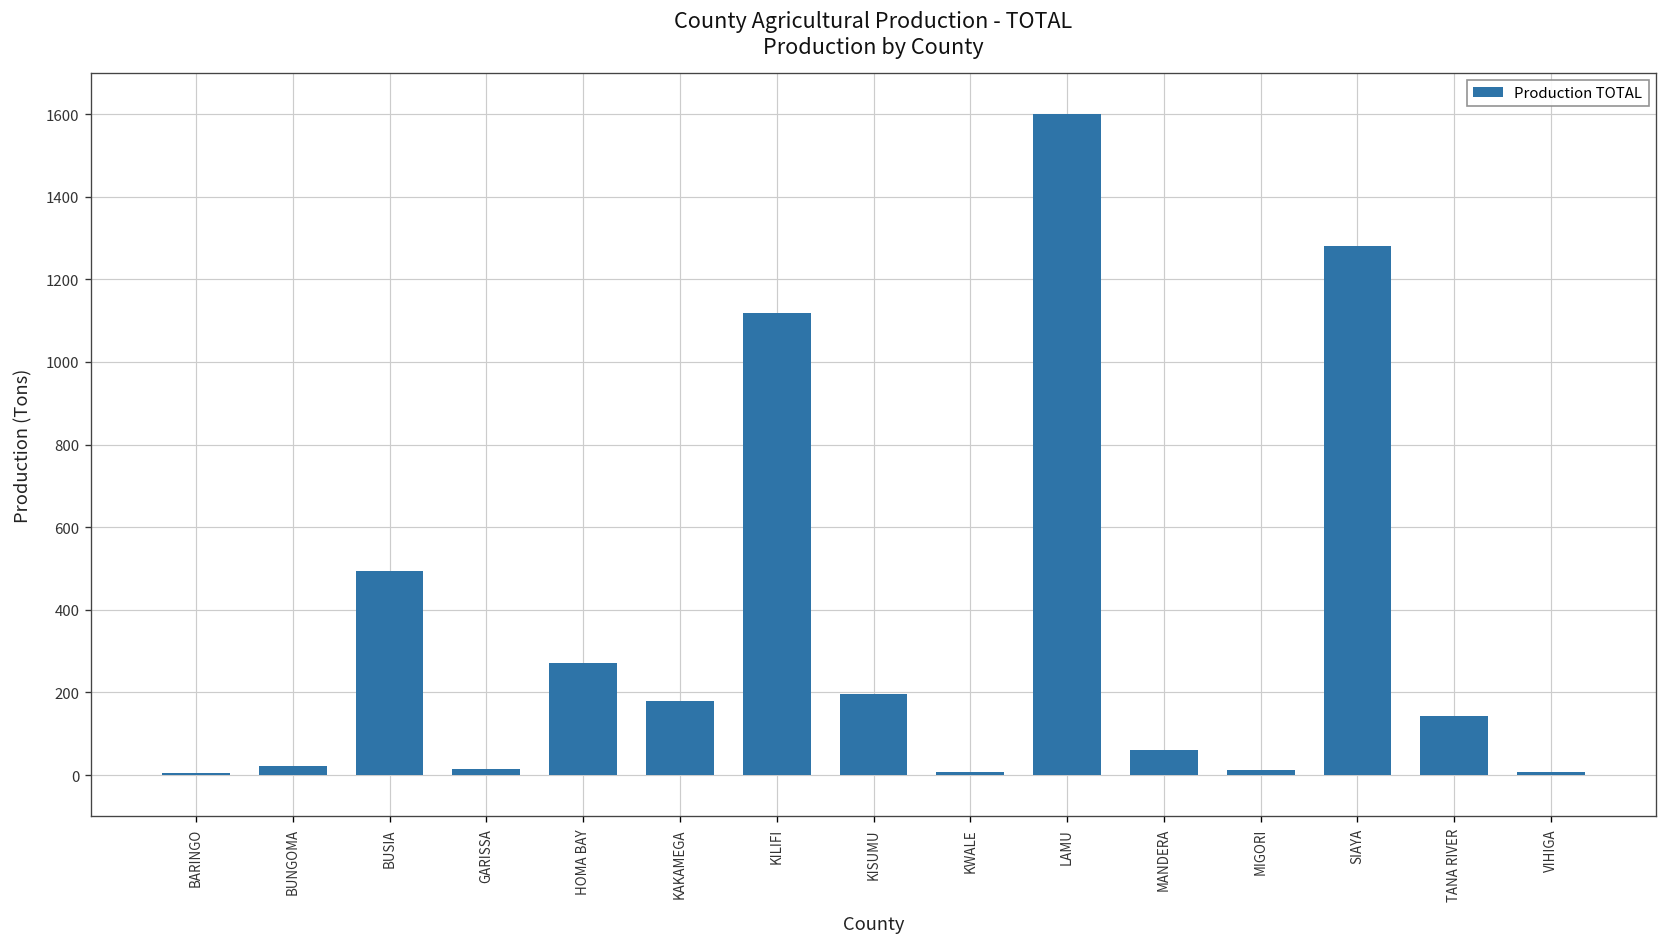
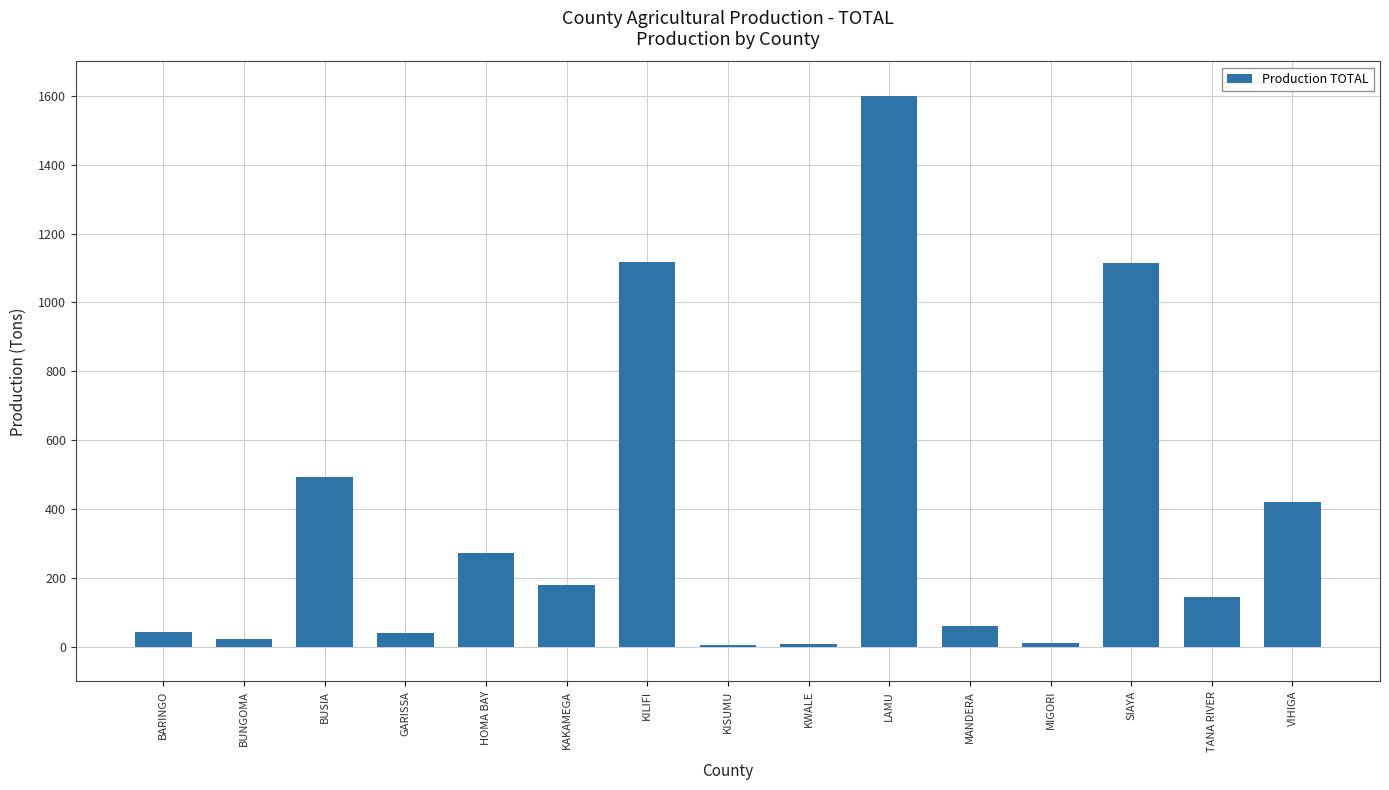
BARINGO: 0 -> 40
GARISSA: 10 -> 40
KISUMU: 200 -> 10
SIAYA: 1280 -> 1120
VIHIGA: 10 -> 420
